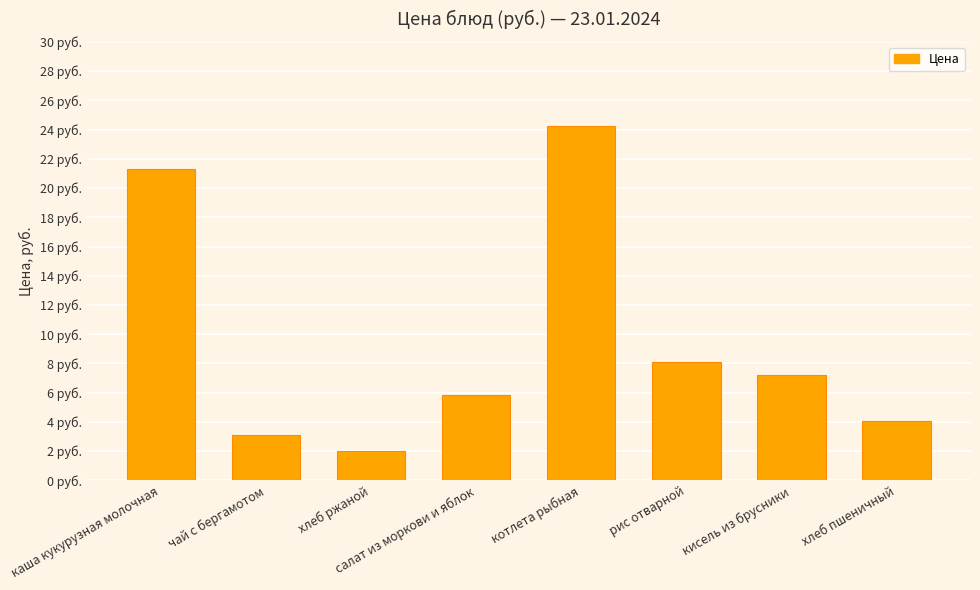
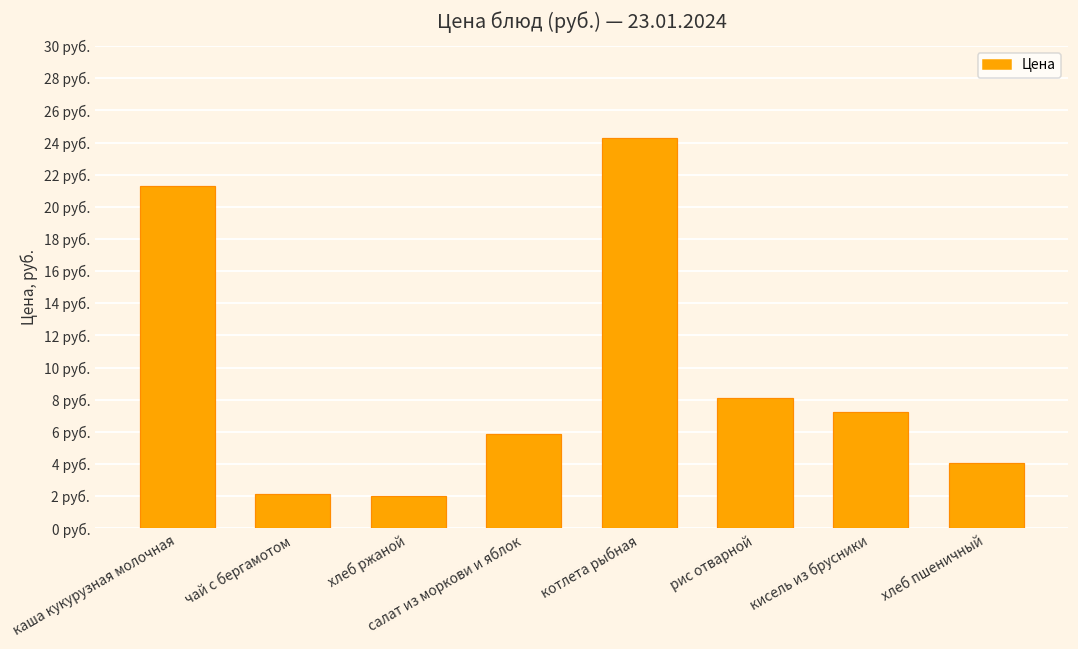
чай с бергамотом: 3.1 руб. -> 2.2 руб.
